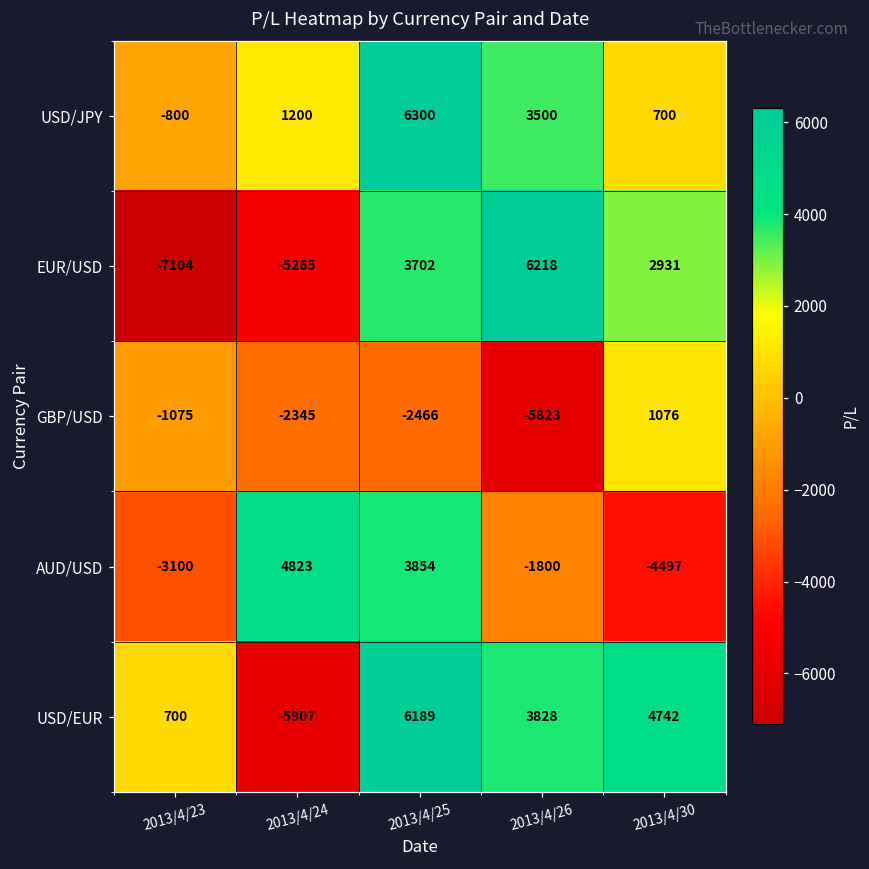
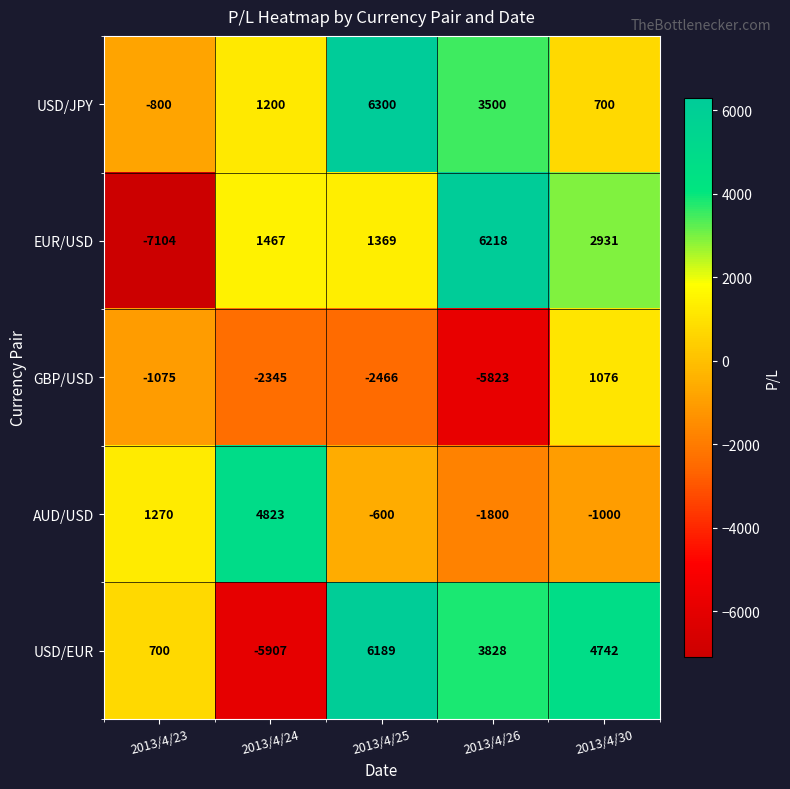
EUR/USD, 2013/4/24: -5265 -> 1467
EUR/USD, 2013/4/25: 3702 -> 1369
AUD/USD, 2013/4/23: -3100 -> 1270
AUD/USD, 2013/4/25: 3854 -> -600
AUD/USD, 2013/4/30: -4497 -> -1000
